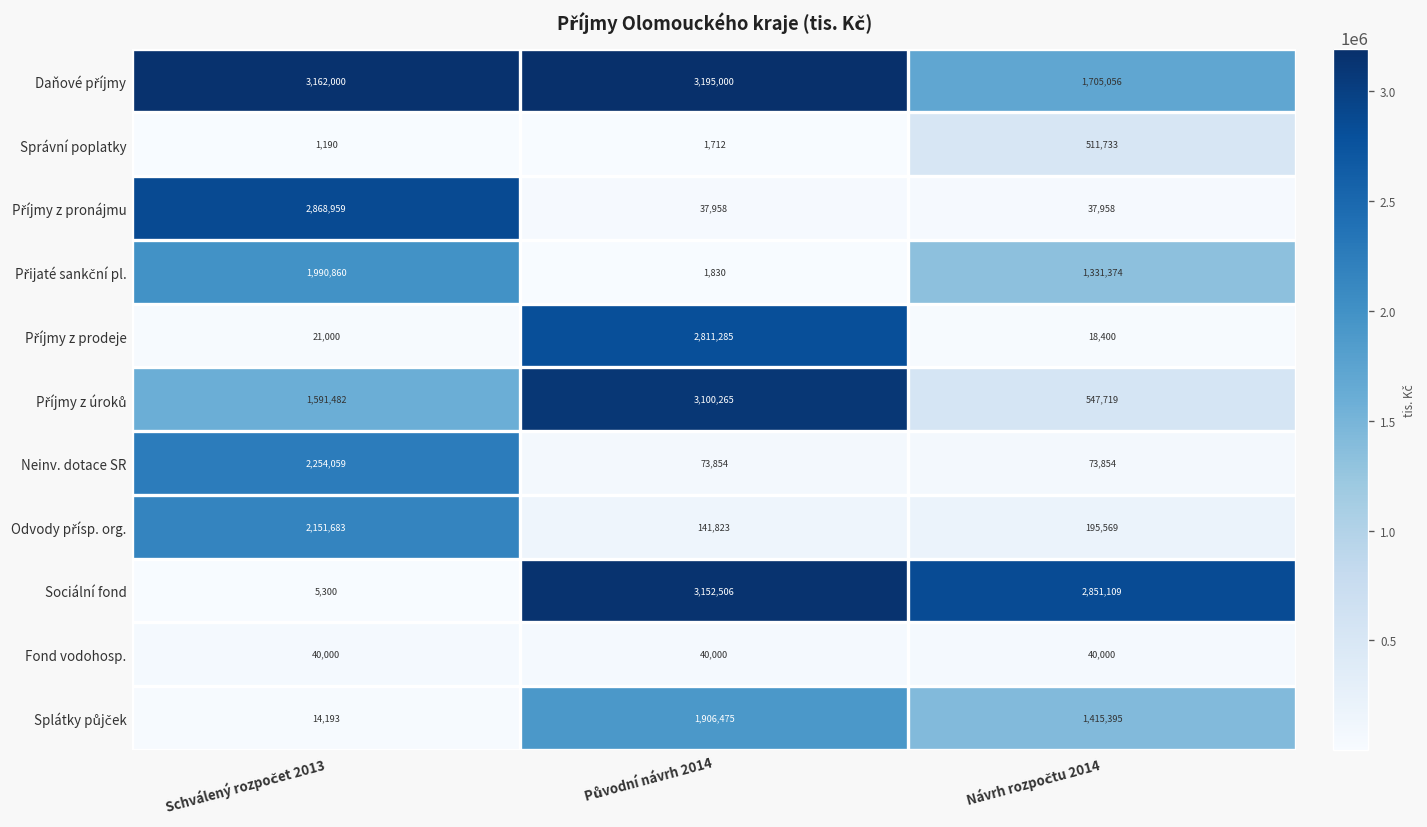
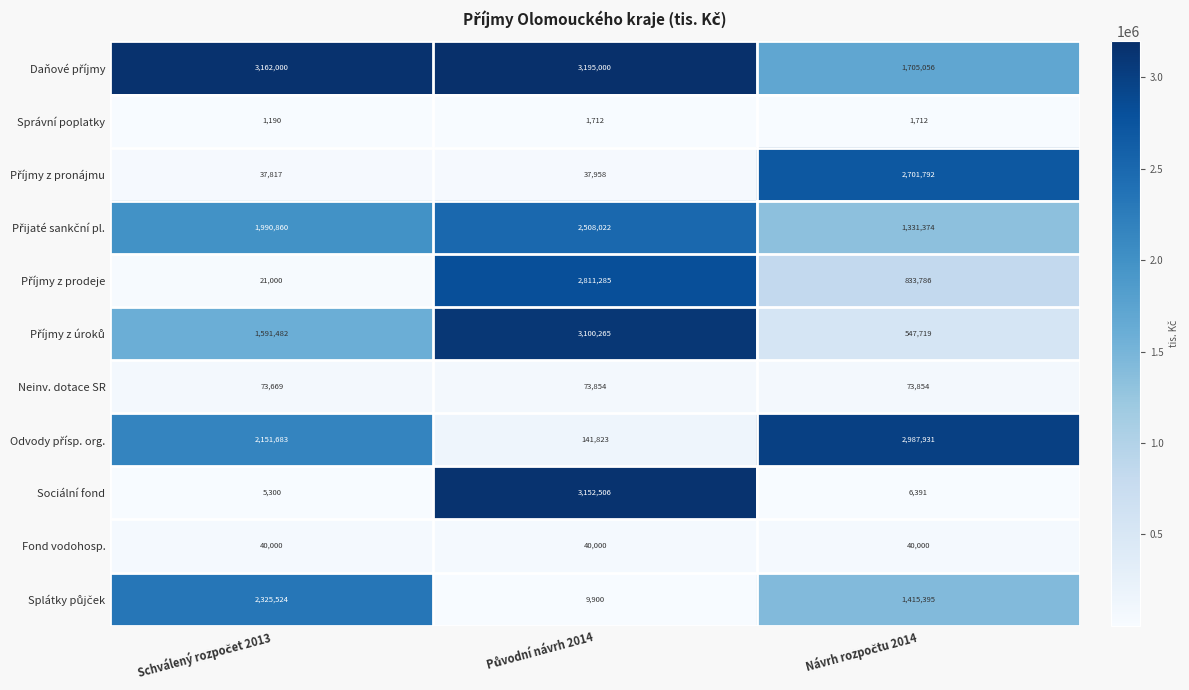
Správní poplatky, Návrh rozpočtu 2014: 511,733 -> 1,712
Příjmy z pronájmu, Schválený rozpočet 2013: 2,868,959 -> 37,817
Příjmy z pronájmu, Návrh rozpočtu 2014: 37,958 -> 2,701,792
Přijaté sankční pl., Původní návrh 2014: 1,830 -> 2,508,022
Příjmy z prodeje, Návrh rozpočtu 2014: 18,400 -> 833,786
Neinv. dotace SR, Schválený rozpočet 2013: 2,254,059 -> 73,669
Odvody přísp. org., Návrh rozpočtu 2014: 195,569 -> 2,987,931
Sociální fond, Návrh rozpočtu 2014: 2,851,109 -> 6,391
Splátky půjček, Schválený rozpočet 2013: 14,193 -> 2,325,524
Splátky půjček, Původní návrh 2014: 1,906,475 -> 9,900
